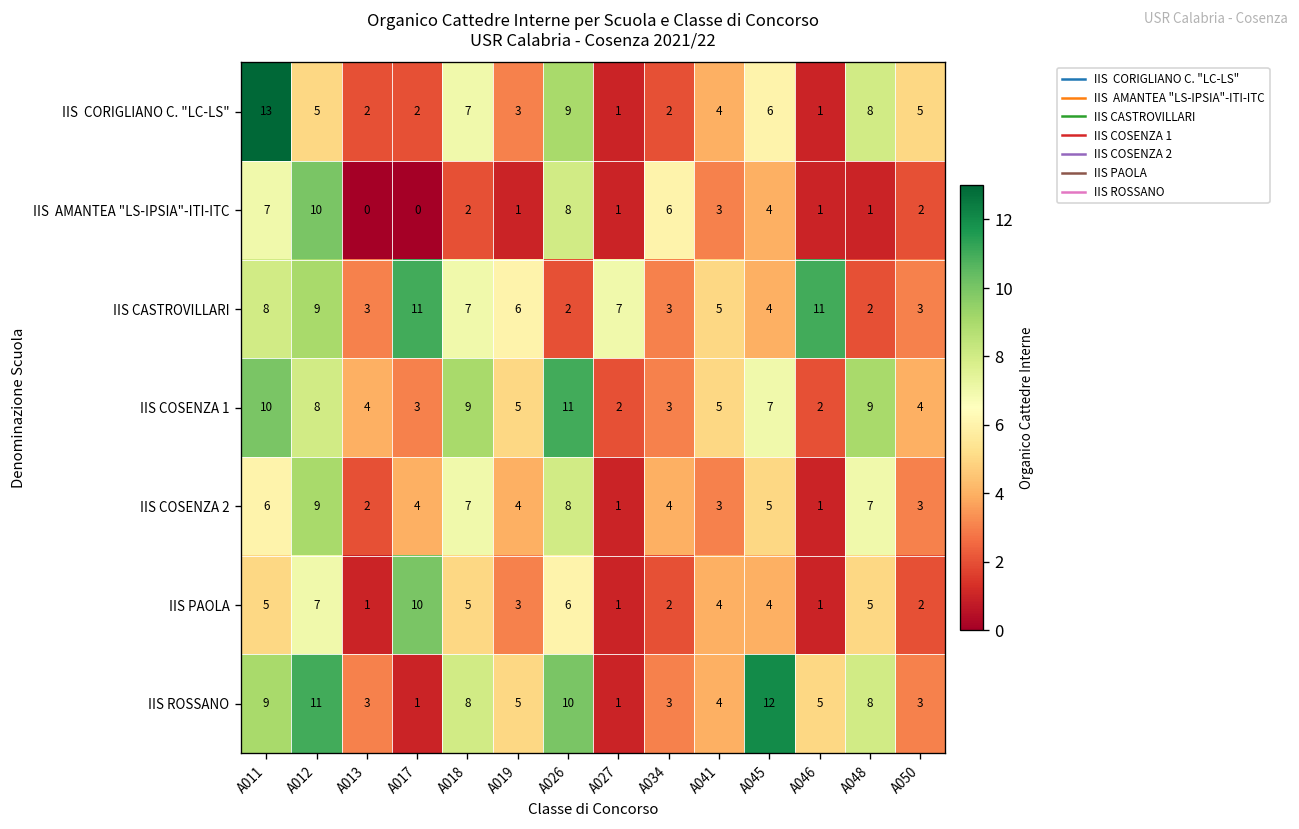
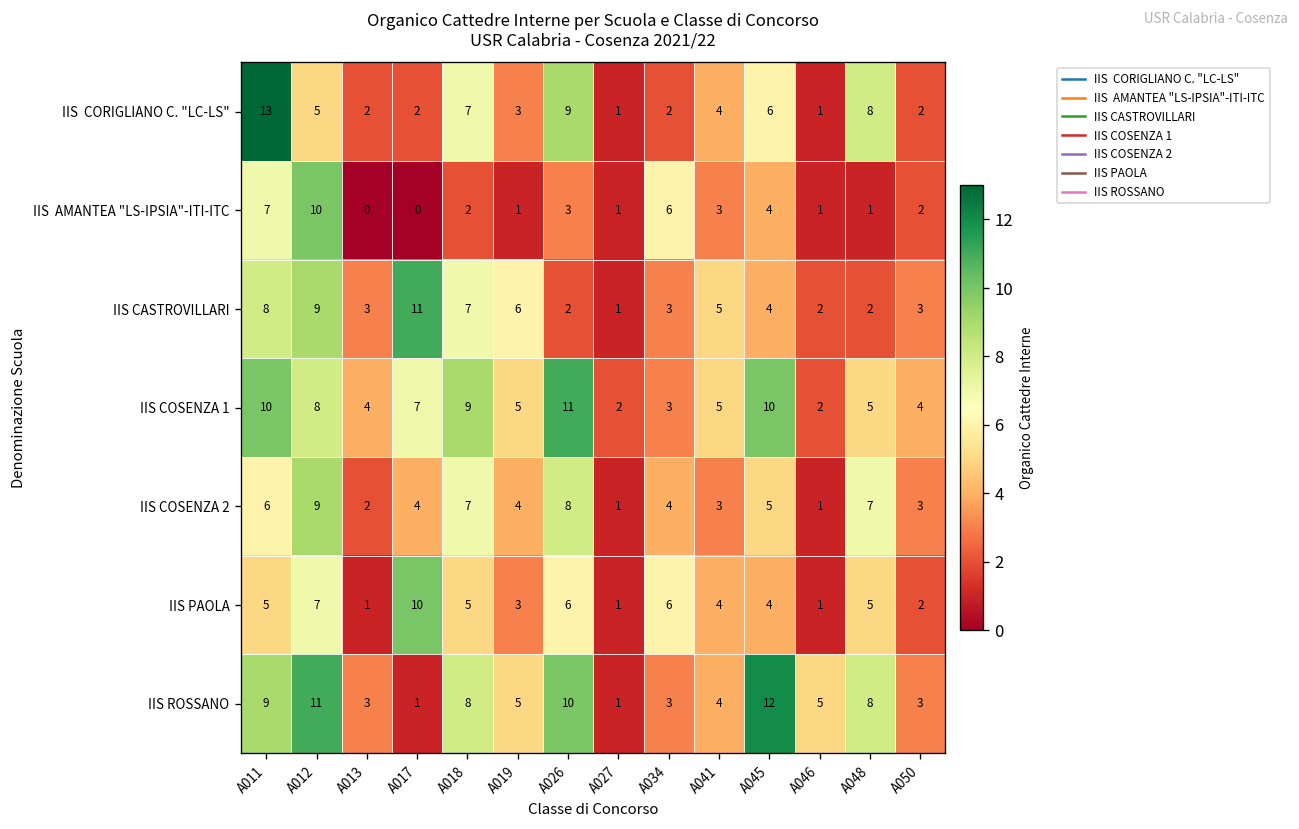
IIS CORIGLIANO C. "LC-LS", A050: 5 -> 2
IIS AMANTEA "LS-IPSIA"-ITI-ITC, A026: 8 -> 3
IIS CASTROVILLARI, A027: 7 -> 1
IIS CASTROVILLARI, A046: 11 -> 2
IIS COSENZA 1, A017: 3 -> 7
IIS COSENZA 1, A045: 7 -> 10
IIS COSENZA 1, A048: 9 -> 5
IIS PAOLA, A034: 2 -> 6
